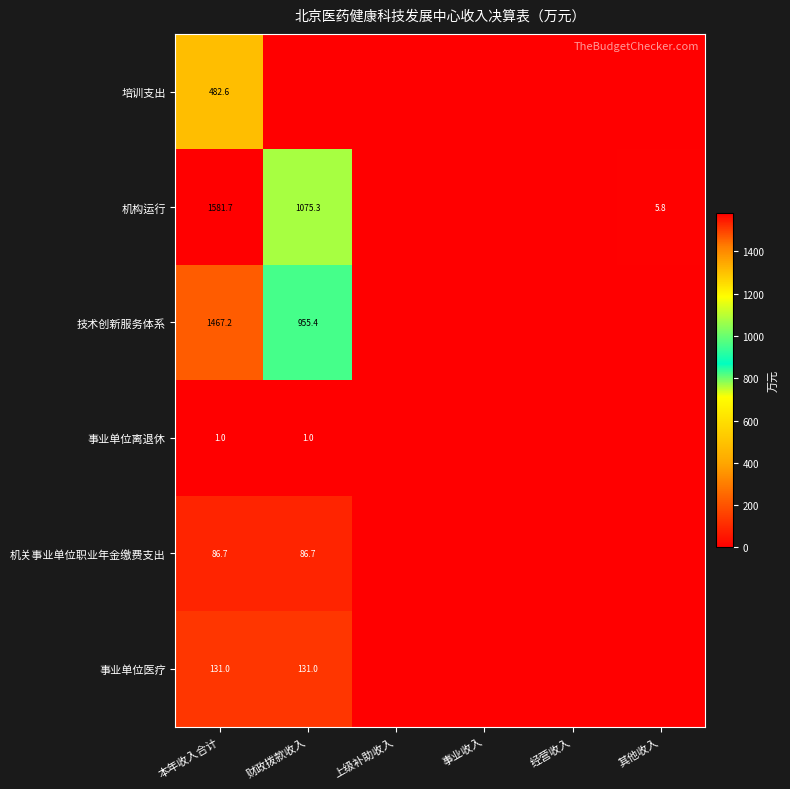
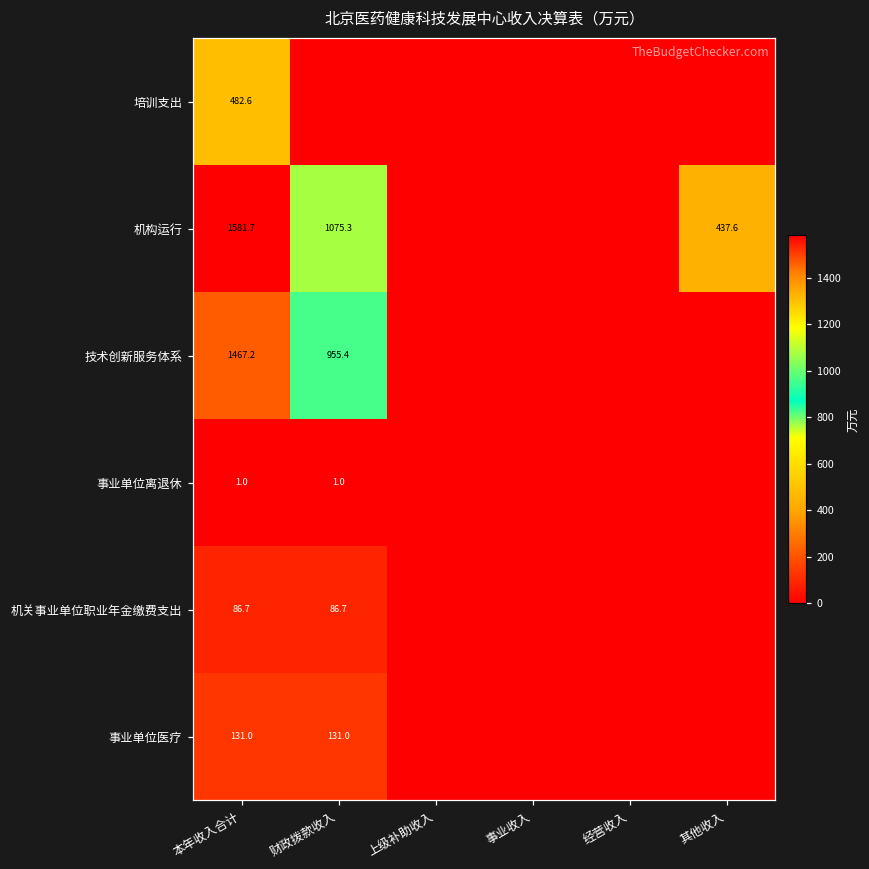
机构运行, 其他收入: 5.8 -> 437.6
